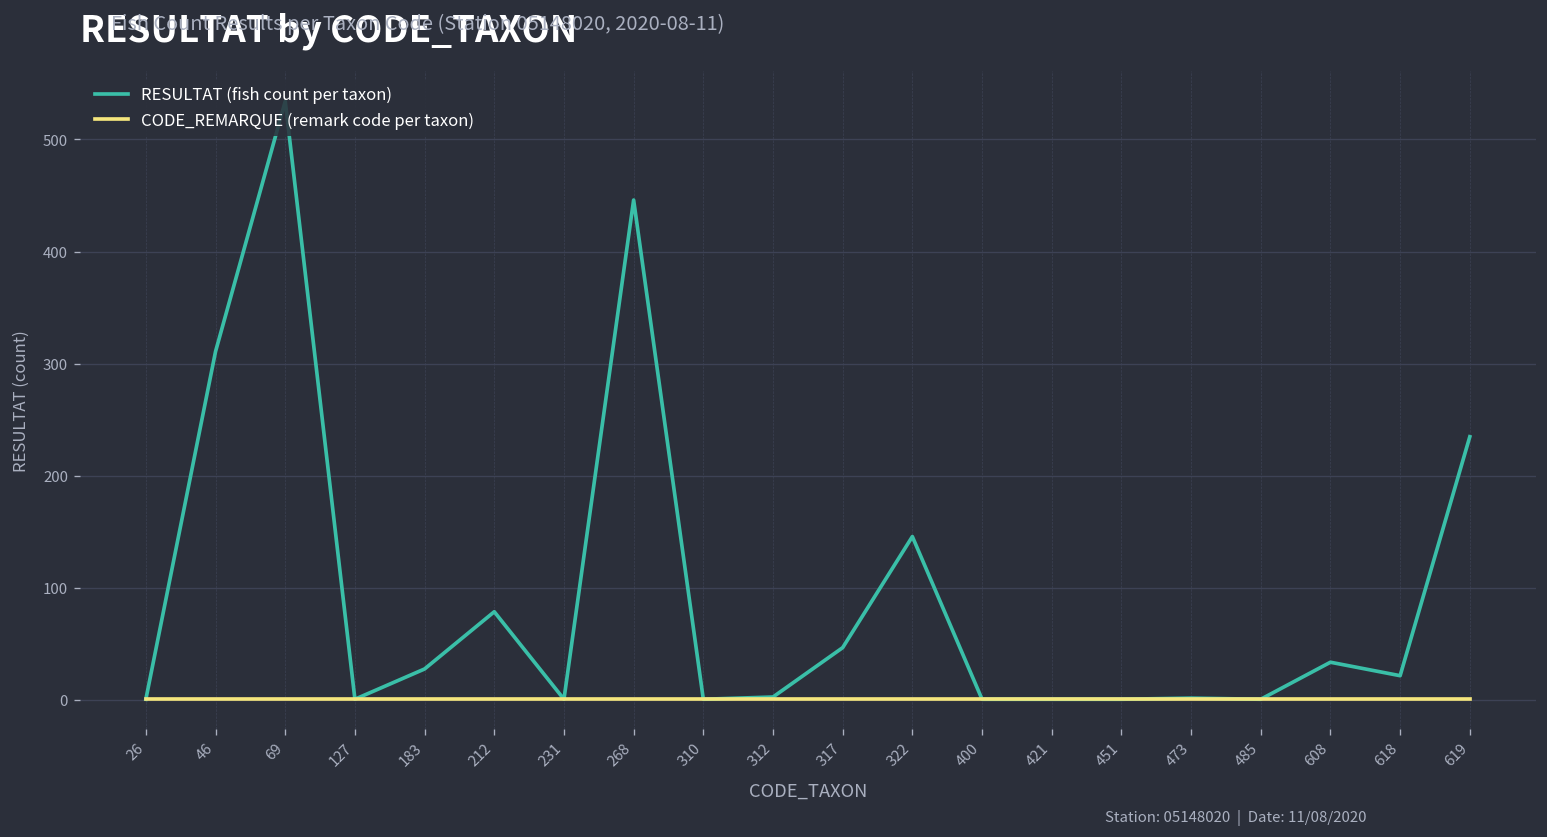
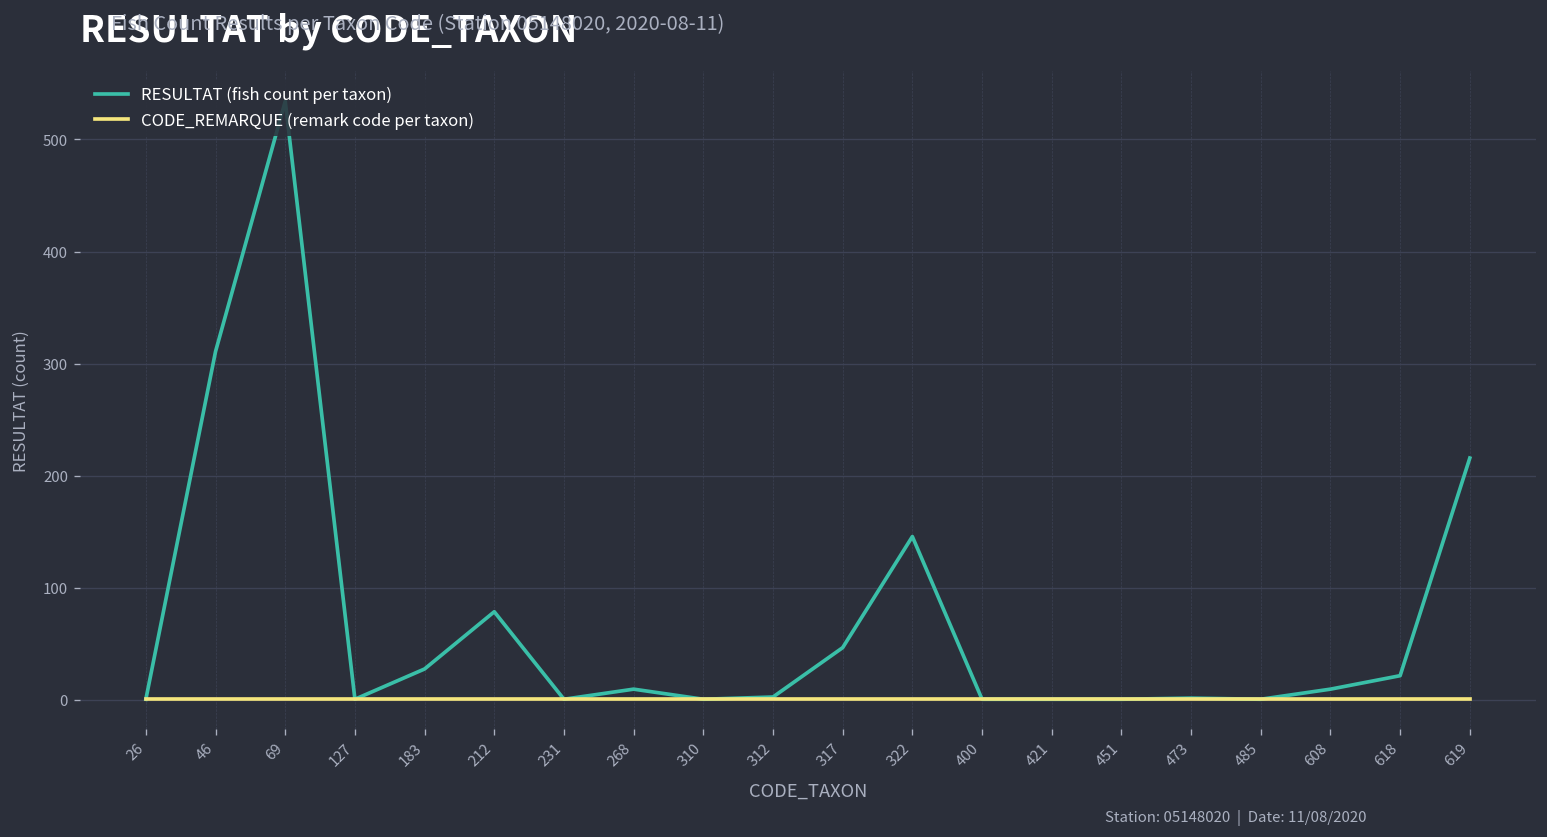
RESULTAT (fish count per taxon), 268: 450 -> 10
RESULTAT (fish count per taxon), 608: 30 -> 10
RESULTAT (fish count per taxon), 619: 240 -> 220
